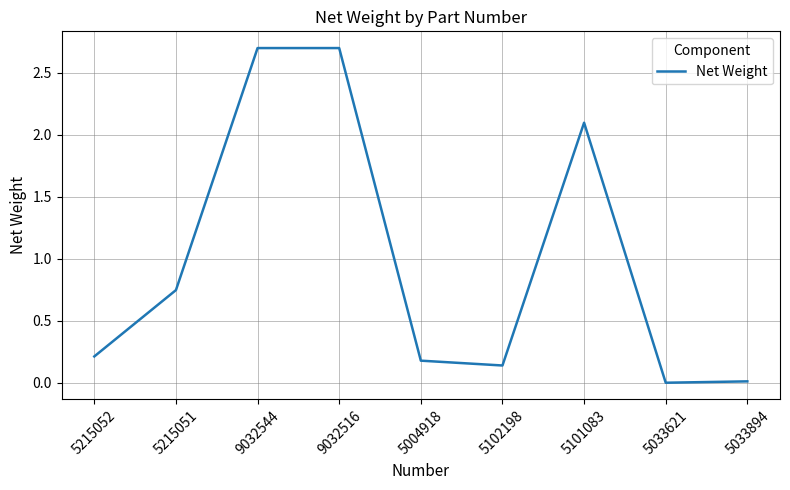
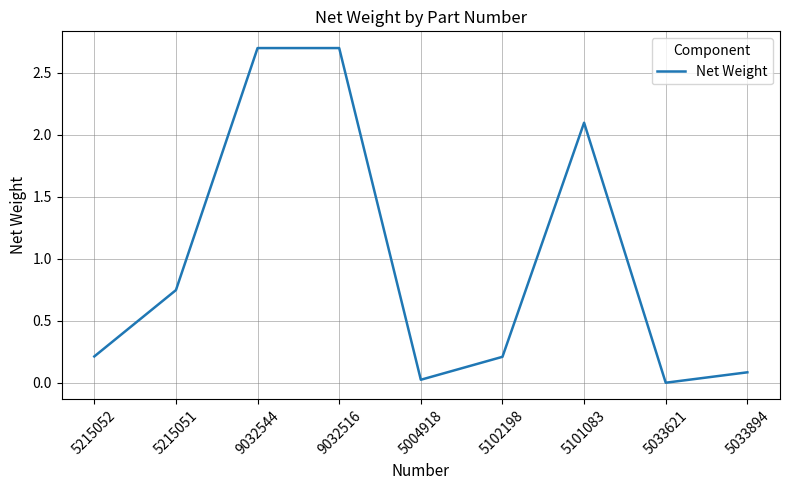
5004918: 0.18 -> 0.03
5102198: 0.14 -> 0.21
5033894: 0.01 -> 0.09
